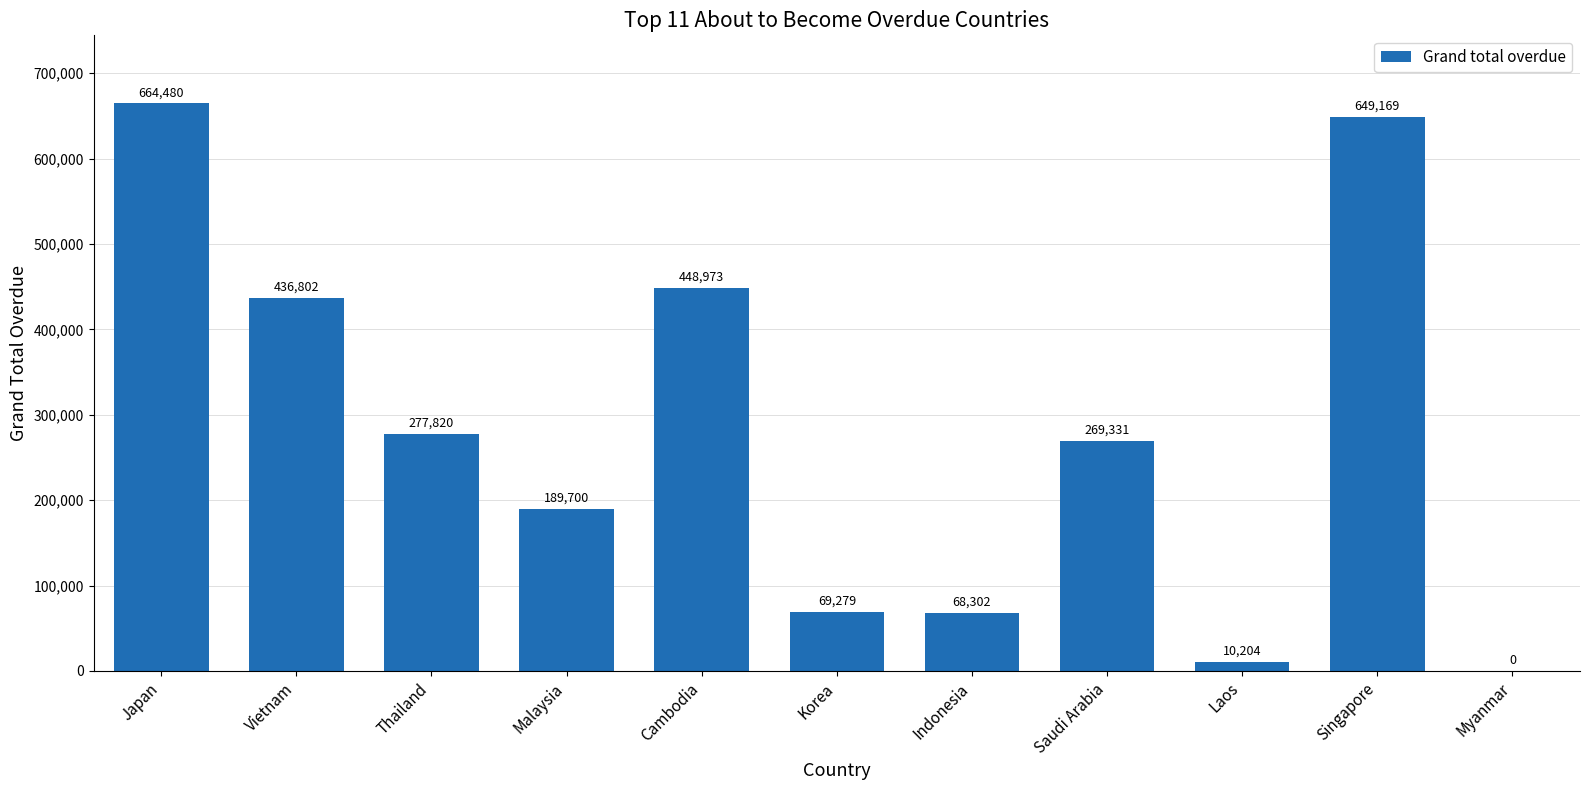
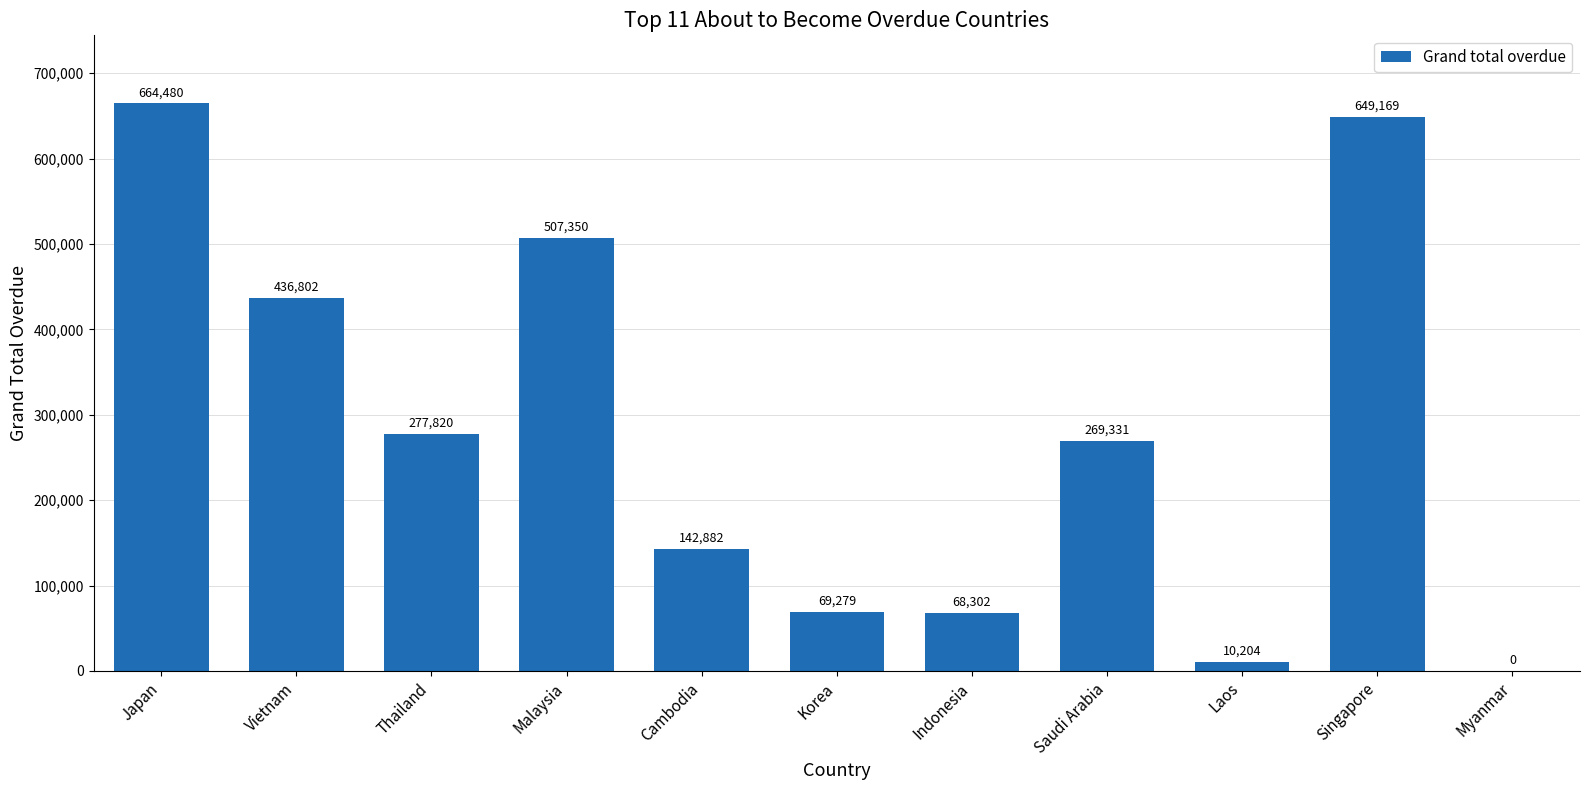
Malaysia: 189,700 -> 507,350
Cambodia: 448,973 -> 142,882
